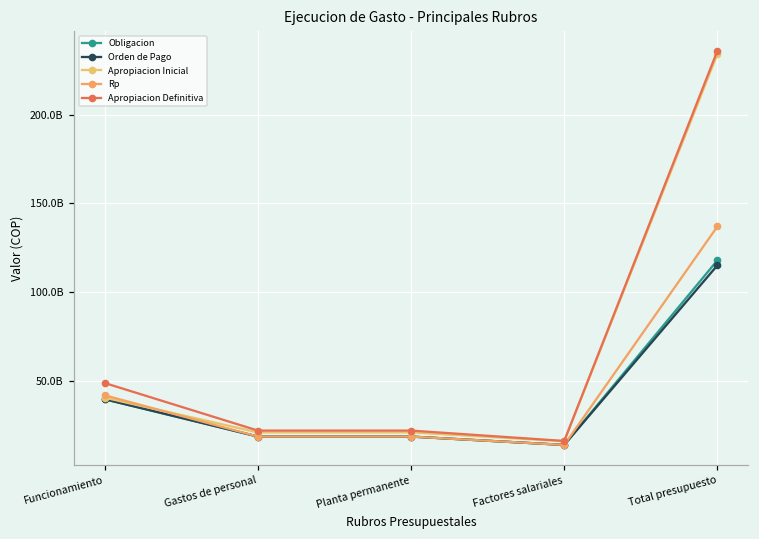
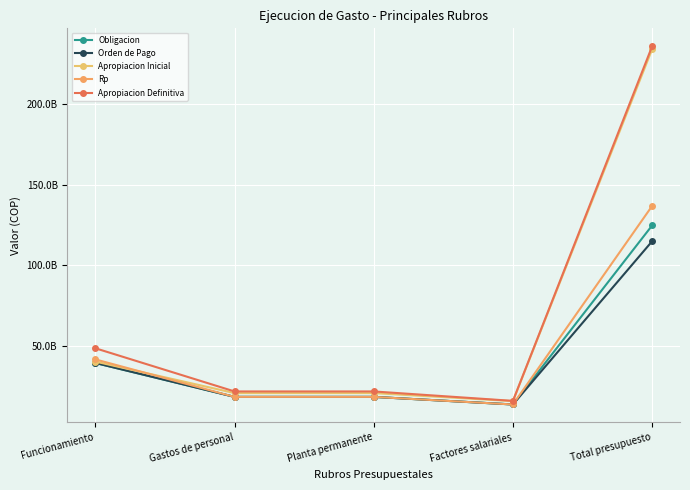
Obligacion, Total presupuesto: 118000000000 -> 125000000000
